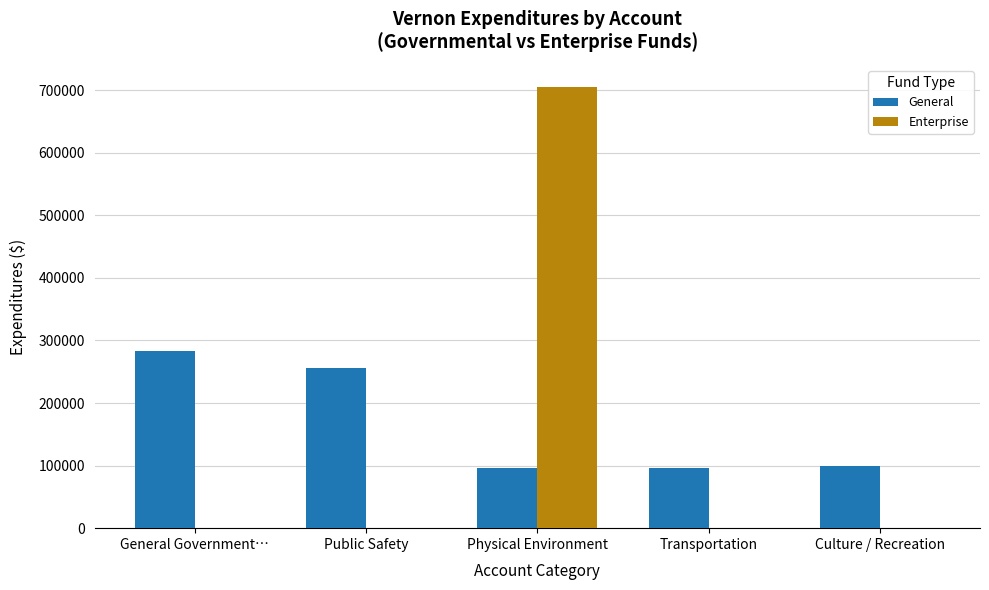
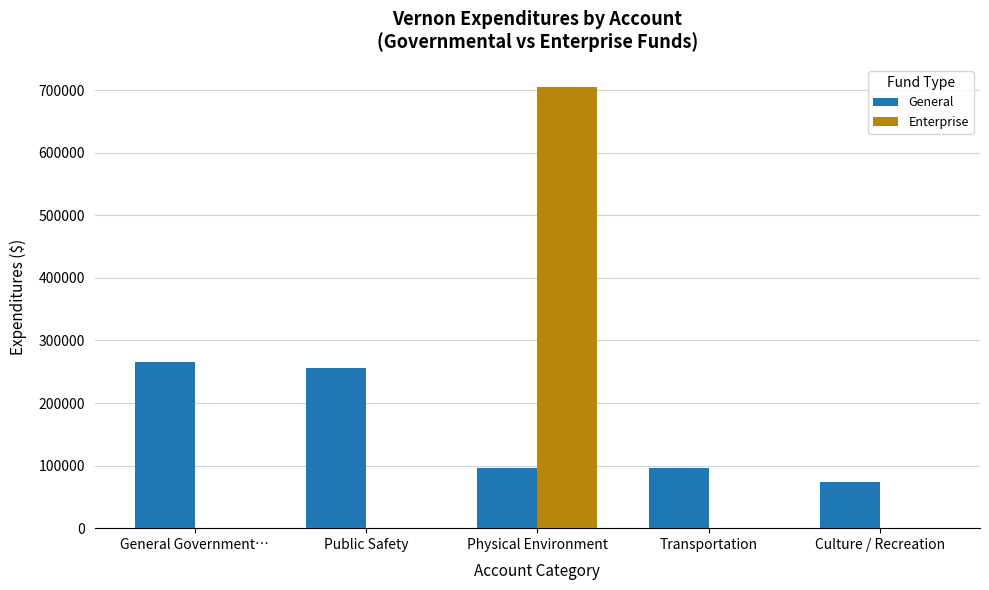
General, General Government…: 280000 -> 260000
General, Culture / Recreation: 100000 -> 70000
